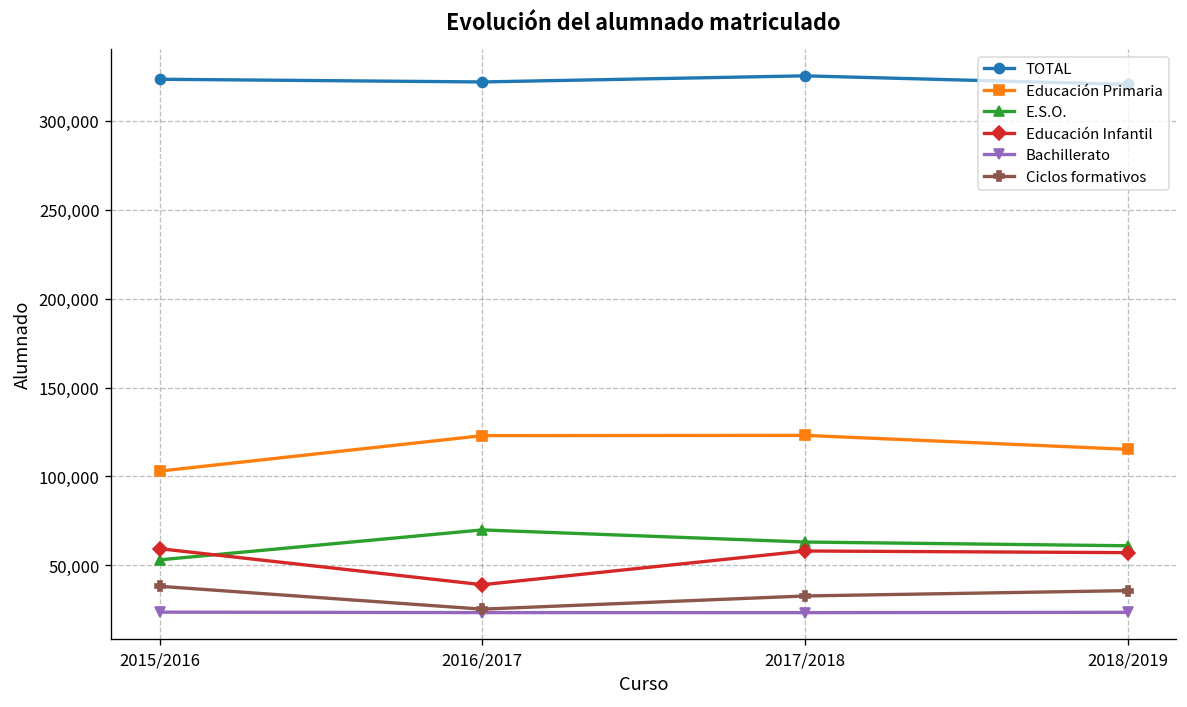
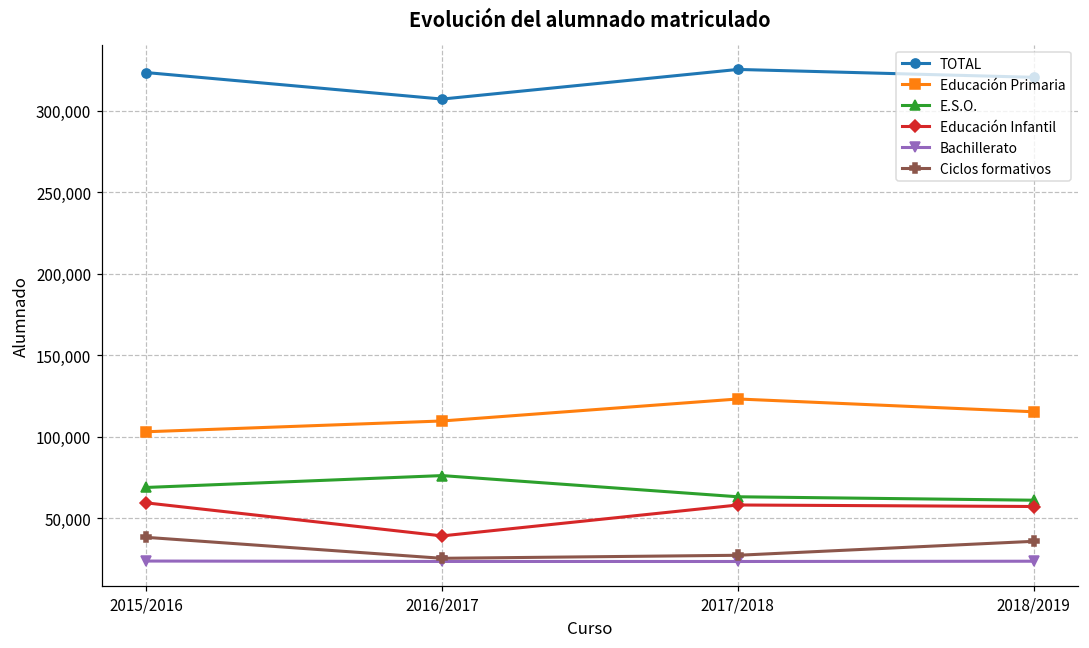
E.S.O., 2015/2016: 53,000 -> 69,000
TOTAL, 2016/2017: 322,000 -> 307,000
Educación Primaria, 2016/2017: 123,000 -> 110,000
E.S.O., 2016/2017: 70,000 -> 76,000
Ciclos formativos, 2017/2018: 33,000 -> 27,000
